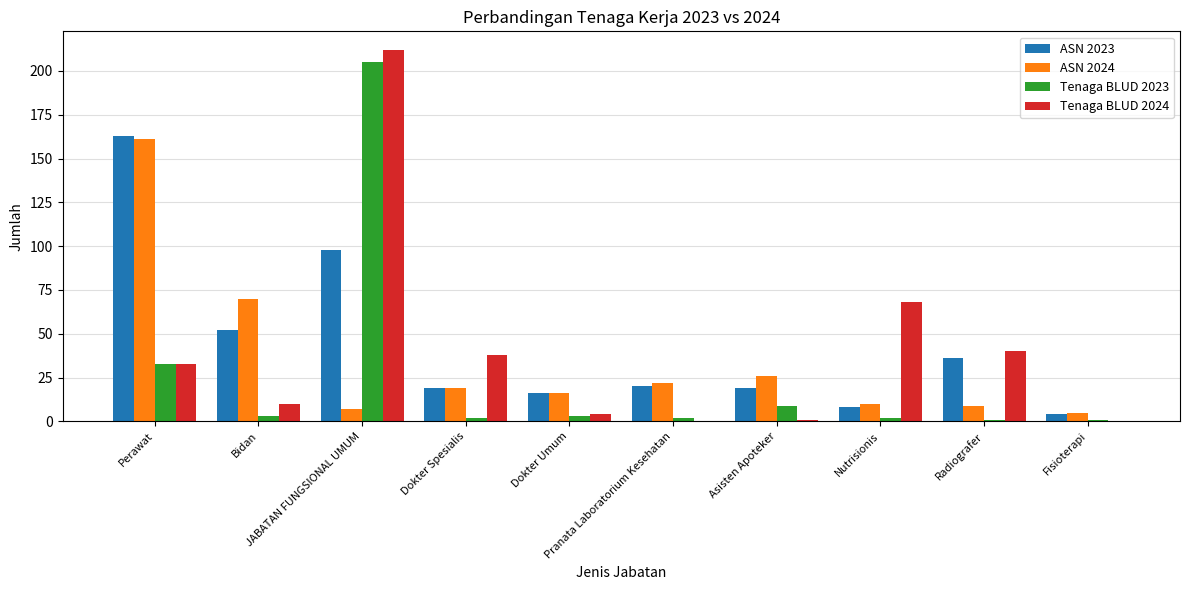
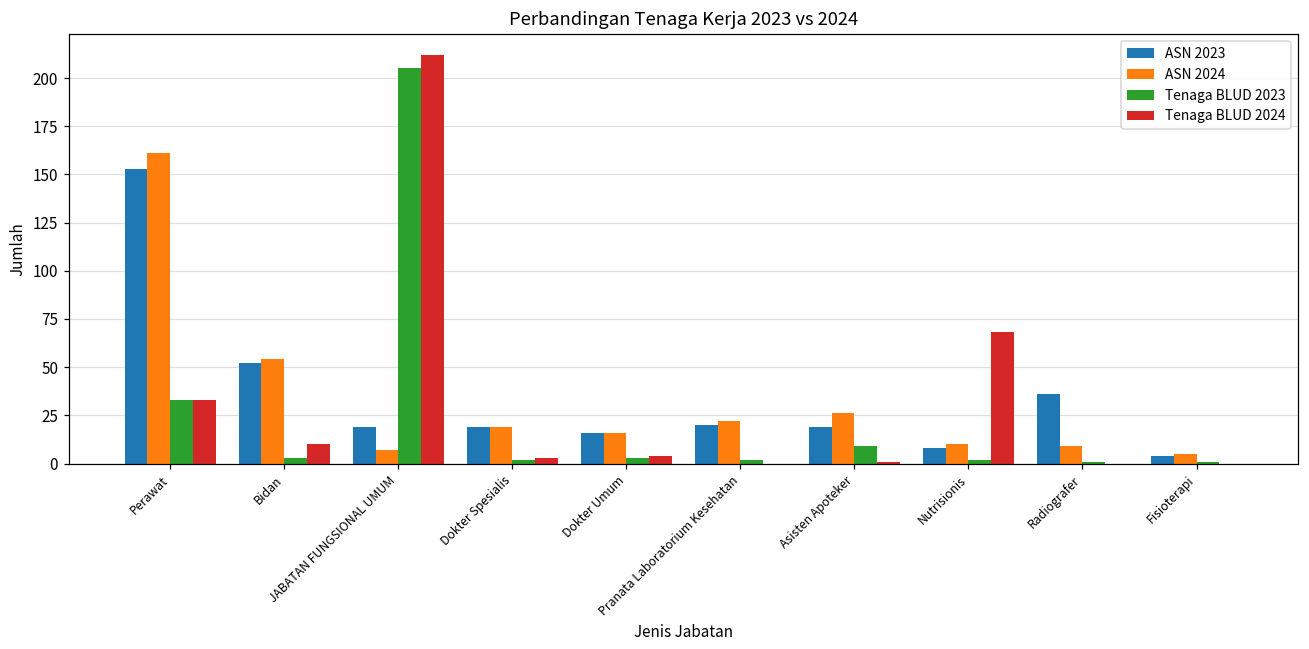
ASN 2023, Perawat: 163 -> 153
ASN 2024, Bidan: 70 -> 54
ASN 2023, JABATAN FUNGSIONAL UMUM: 98 -> 19
Tenaga BLUD 2024, Dokter Spesialis: 38 -> 3
Tenaga BLUD 2024, Radiografer: 40 -> 0
